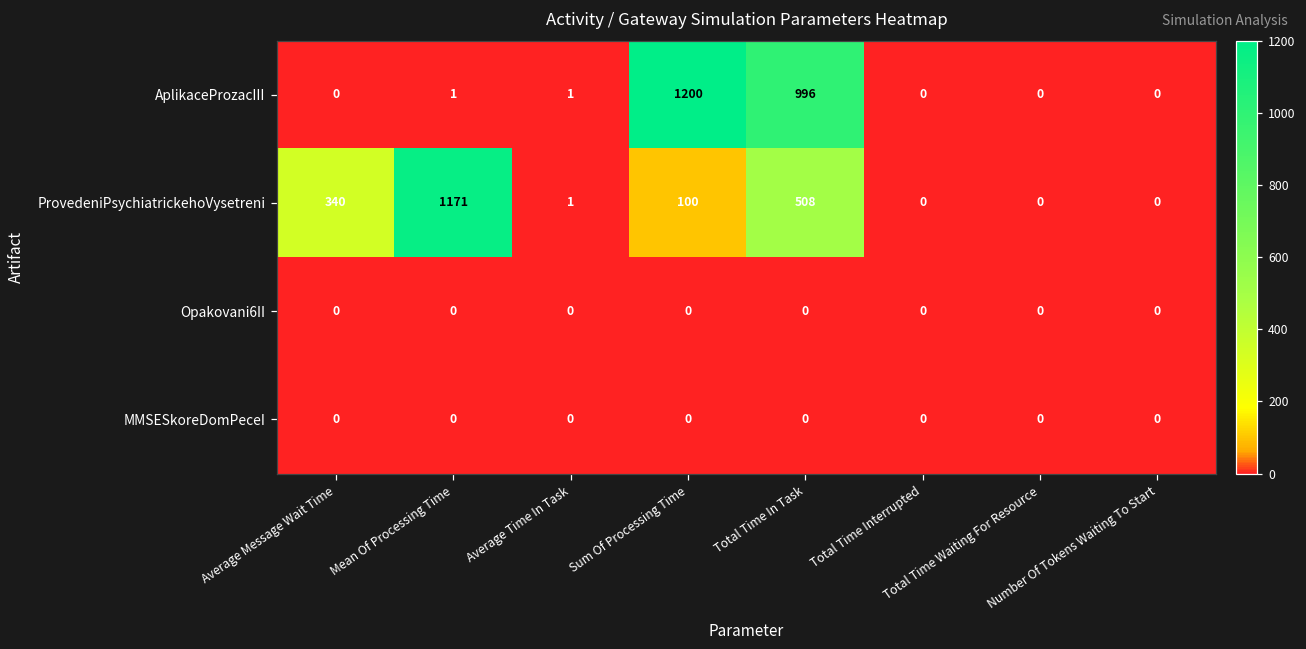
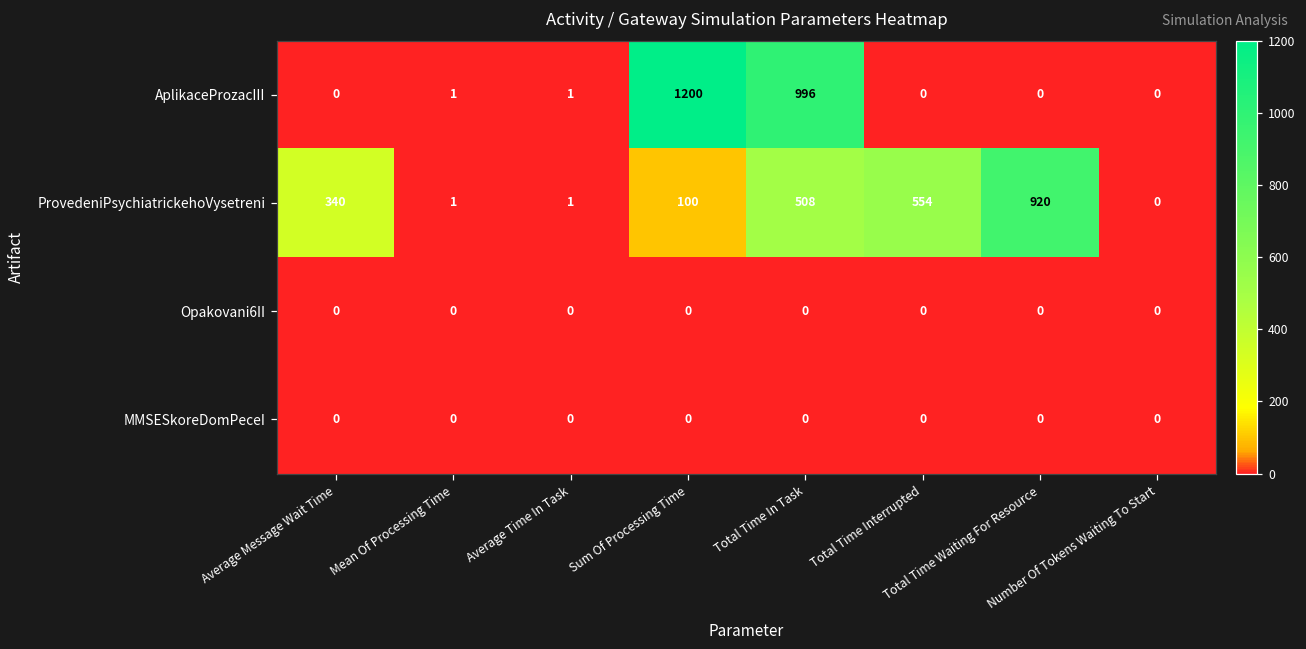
ProvedeniPsychiatrickehoVysetreni, Mean Of Processing Time: 1171 -> 1
ProvedeniPsychiatrickehoVysetreni, Total Time Interrupted: 0 -> 554
ProvedeniPsychiatrickehoVysetreni, Total Time Waiting For Resource: 0 -> 920
